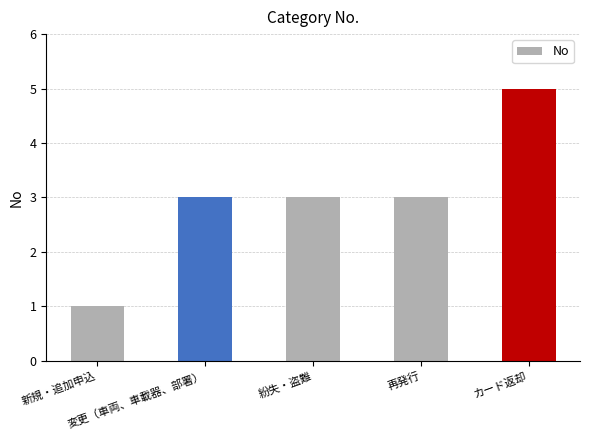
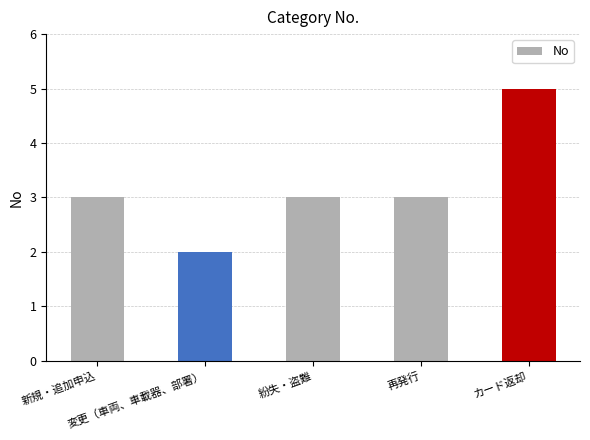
新規・追加申込: 1 -> 3
変更（車両、車載器、部署）: 3 -> 2
